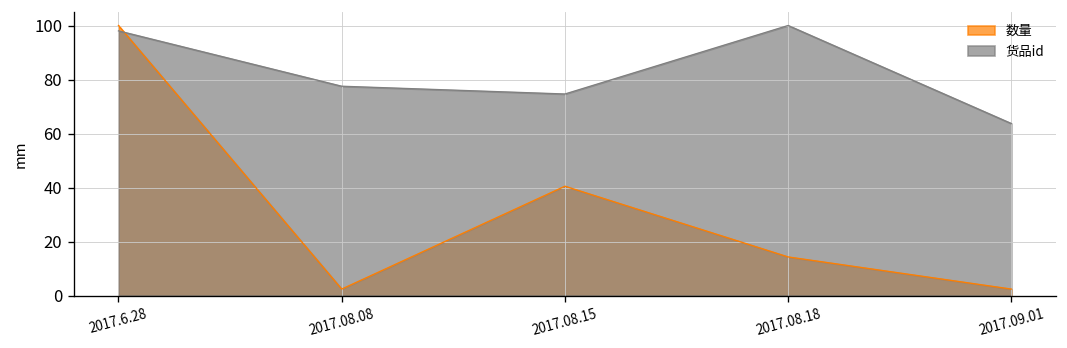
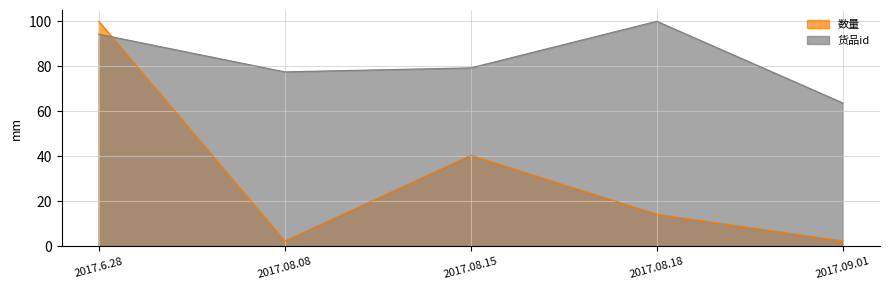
货品id, 2017.6.28: 98 -> 94
货品id, 2017.08.15: 75 -> 79
